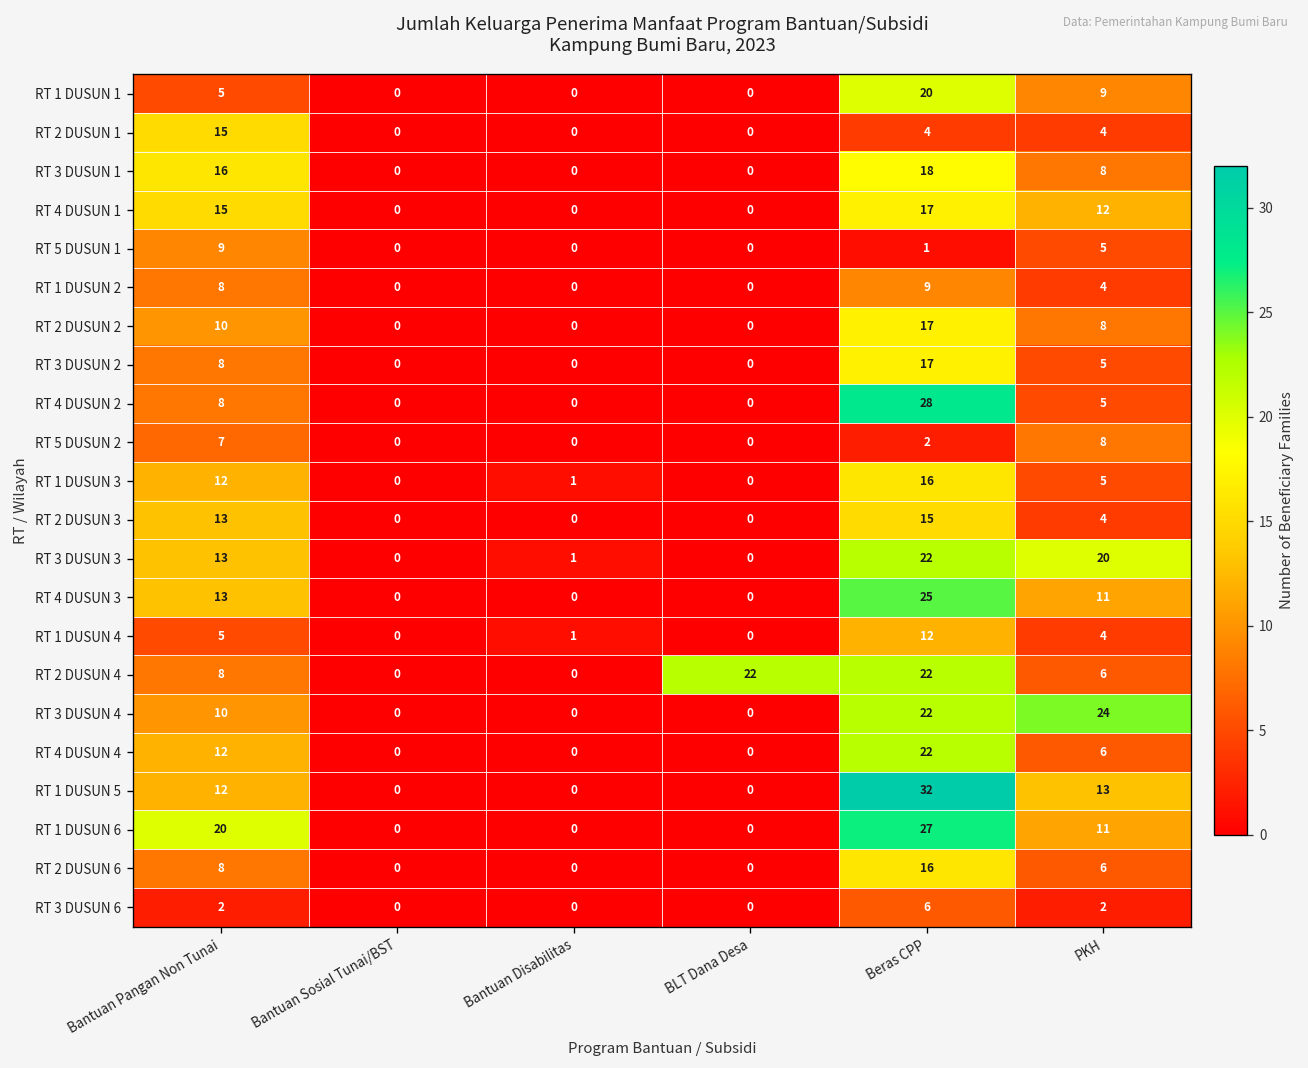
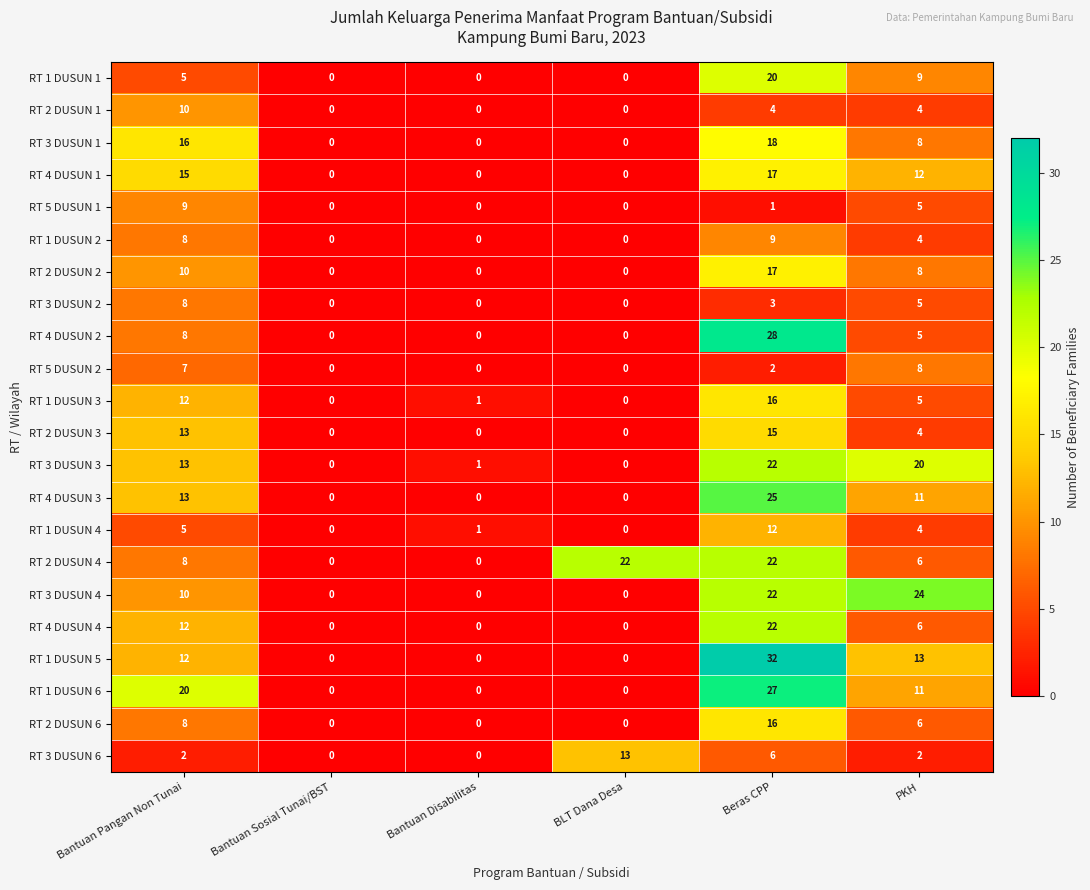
RT 2 DUSUN 1, Bantuan Pangan Non Tunai: 15 -> 10
RT 3 DUSUN 2, Beras CPP: 17 -> 3
RT 3 DUSUN 6, BLT Dana Desa: 0 -> 13
